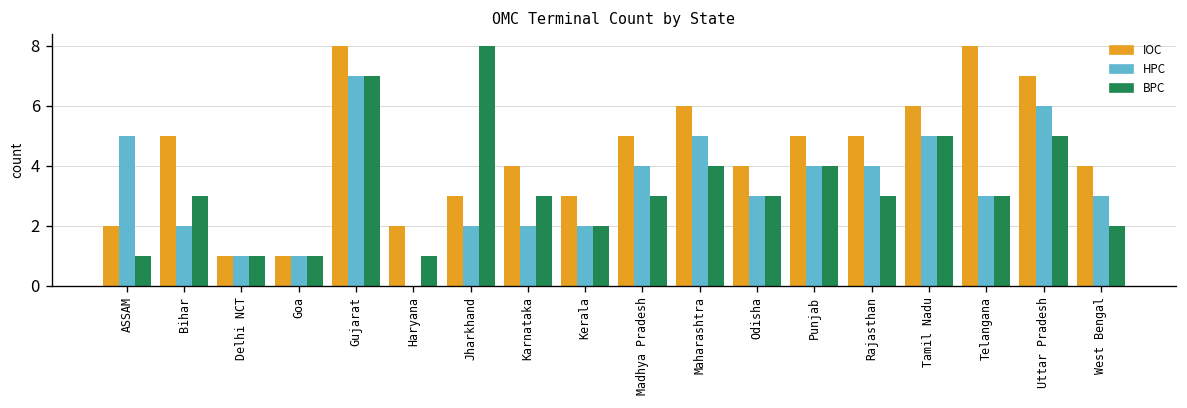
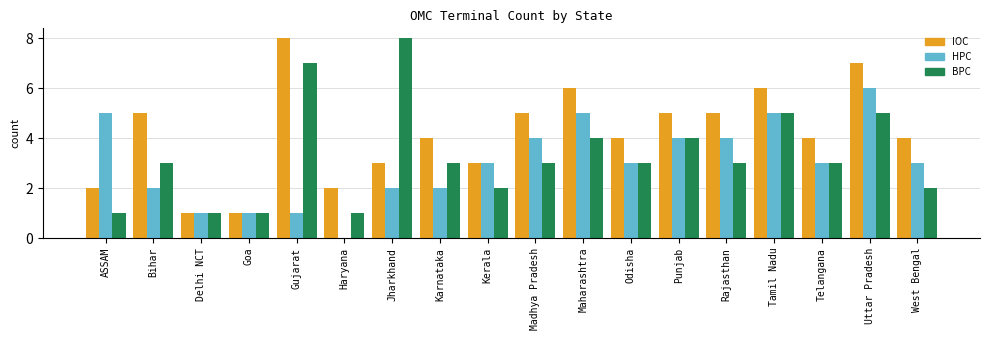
HPC, Gujarat: 7 -> 1
HPC, Kerala: 2 -> 3
IOC, Telangana: 8 -> 4
